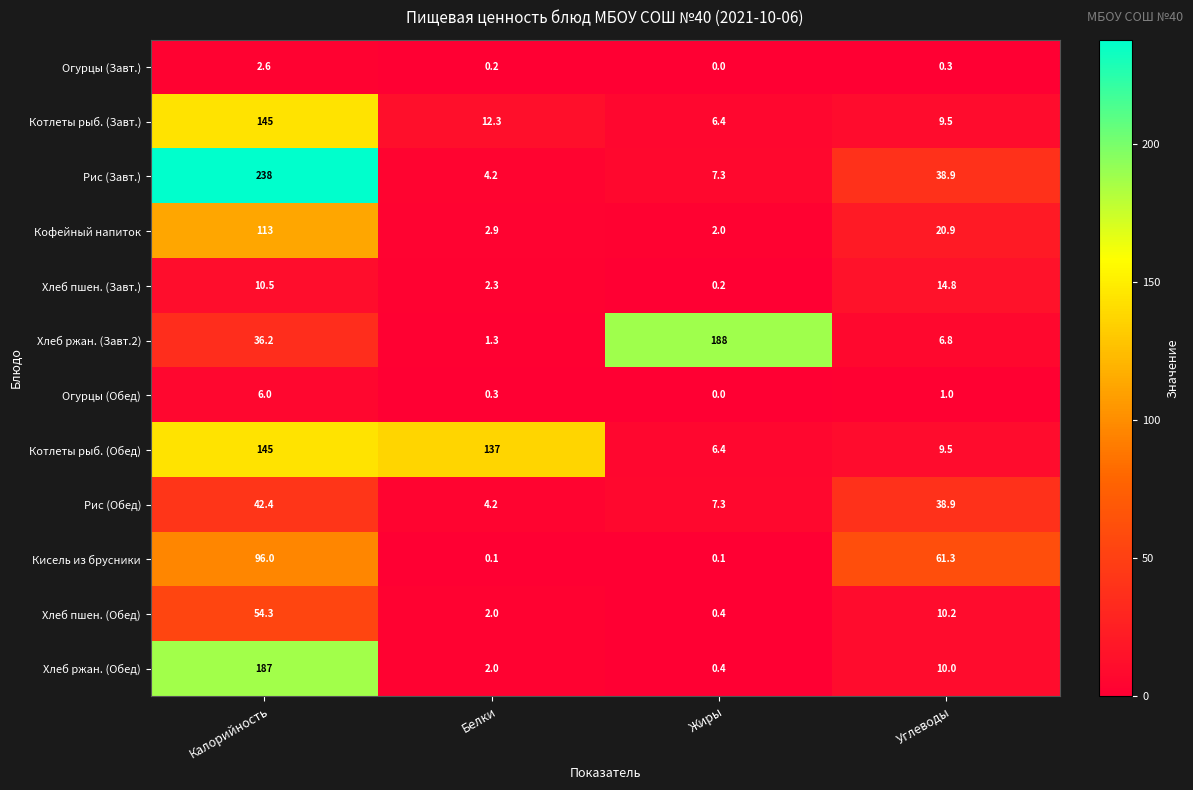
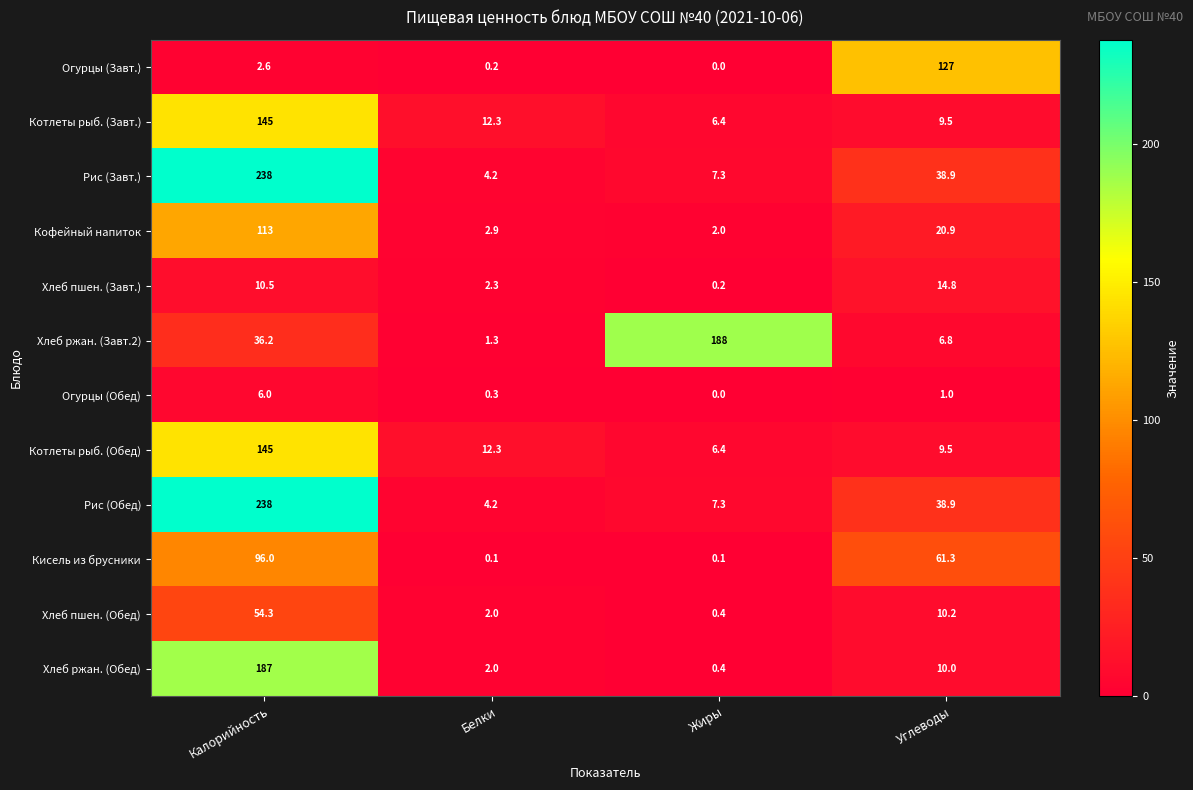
Огурцы (Завт.), Углеводы: 0.3 -> 127
Котлеты рыб. (Обед), Белки: 137 -> 12.3
Рис (Обед), Калорийность: 42.4 -> 238
